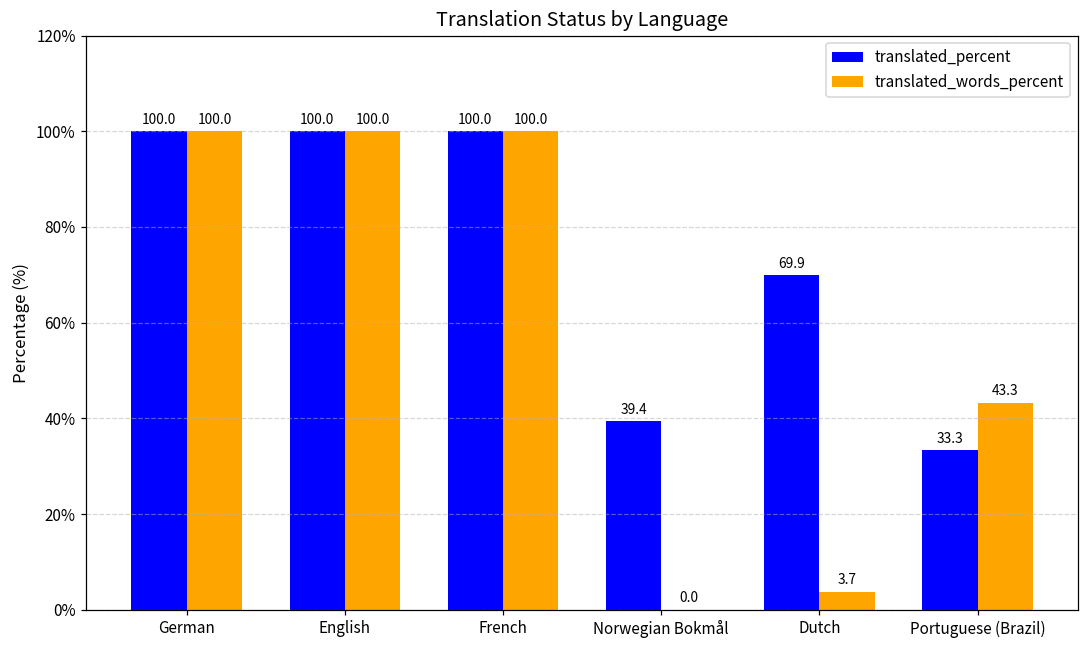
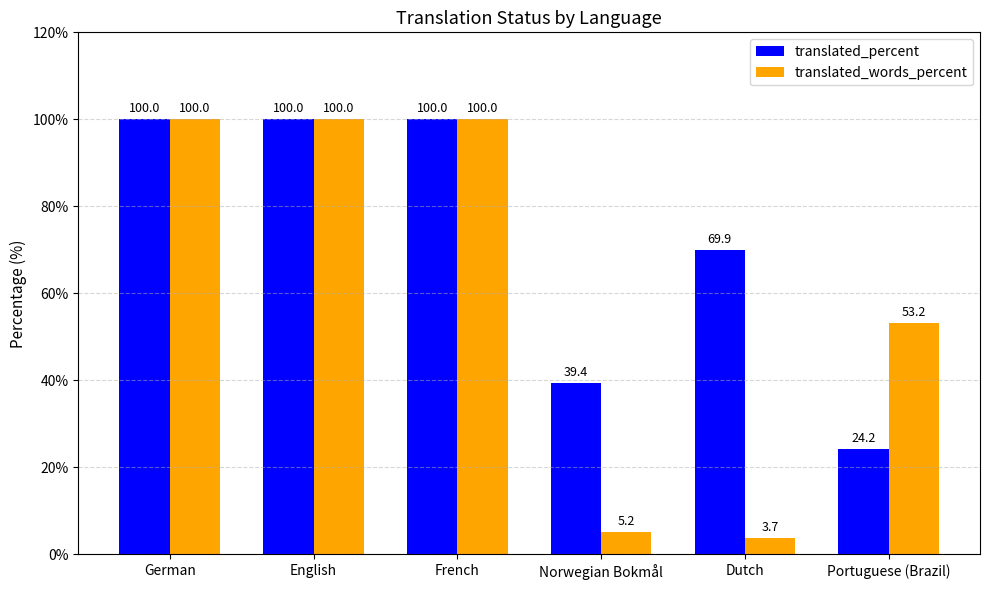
translated_words_percent, Norwegian Bokmål: 0.0 -> 5.2
translated_percent, Portuguese (Brazil): 33.3 -> 24.2
translated_words_percent, Portuguese (Brazil): 43.3 -> 53.2
